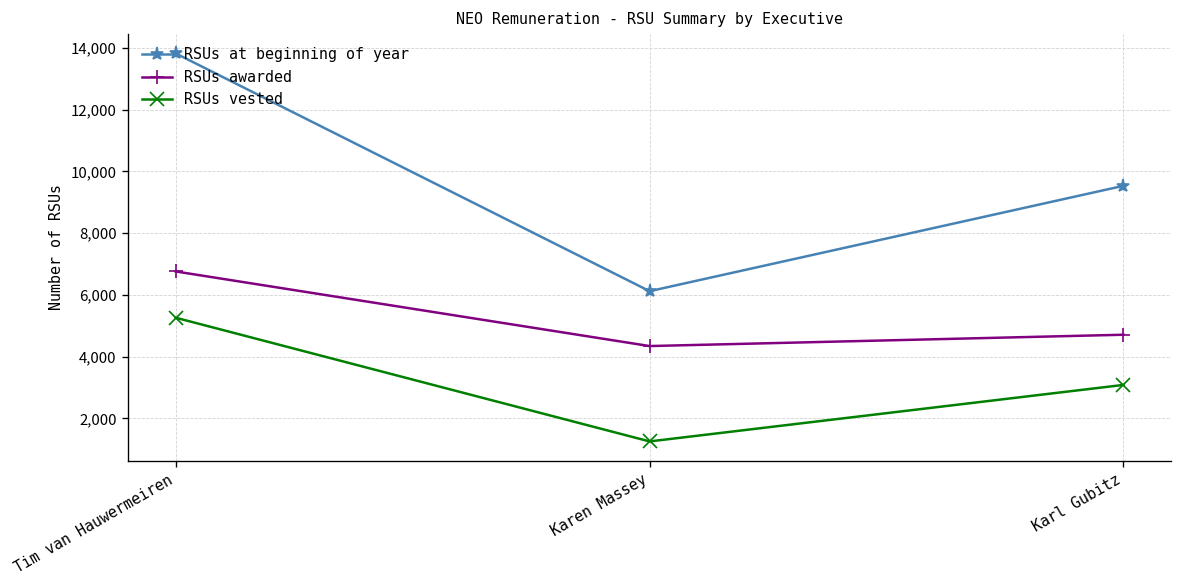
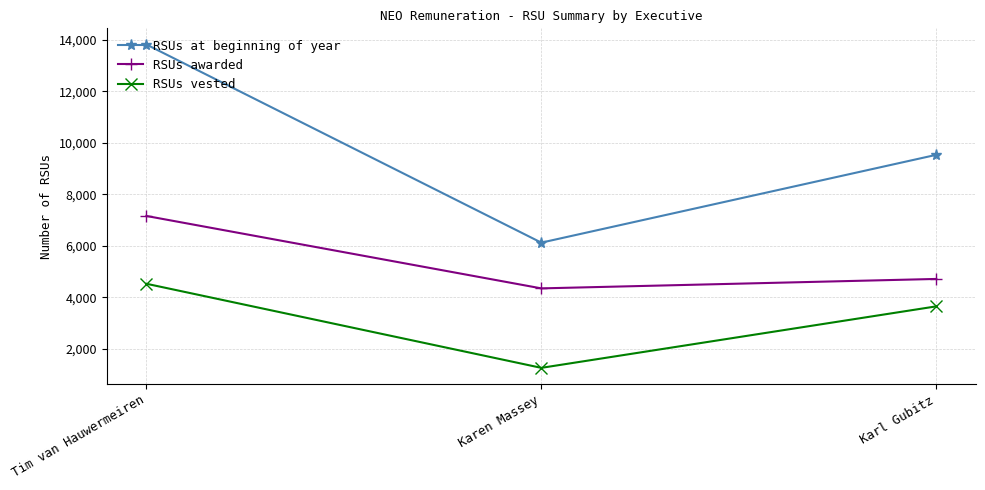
RSUs awarded, Tim van Hauwermeiren: 6,800 -> 7,200
RSUs vested, Tim van Hauwermeiren: 5,300 -> 4,500
RSUs vested, Karl Gubitz: 3,100 -> 3,600
